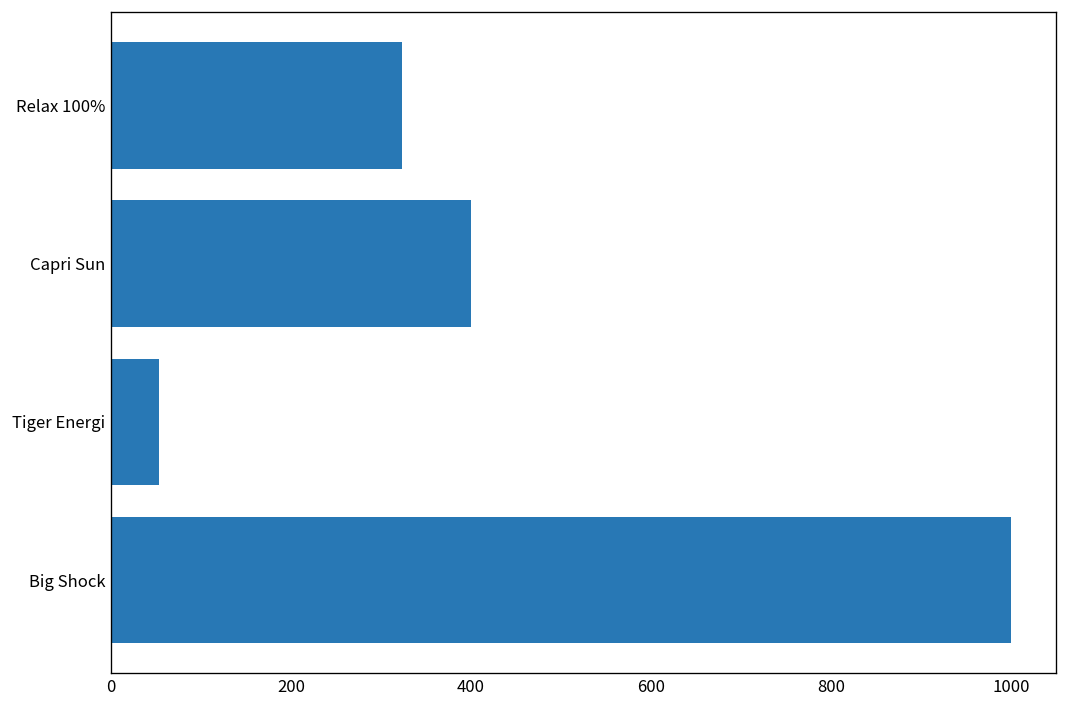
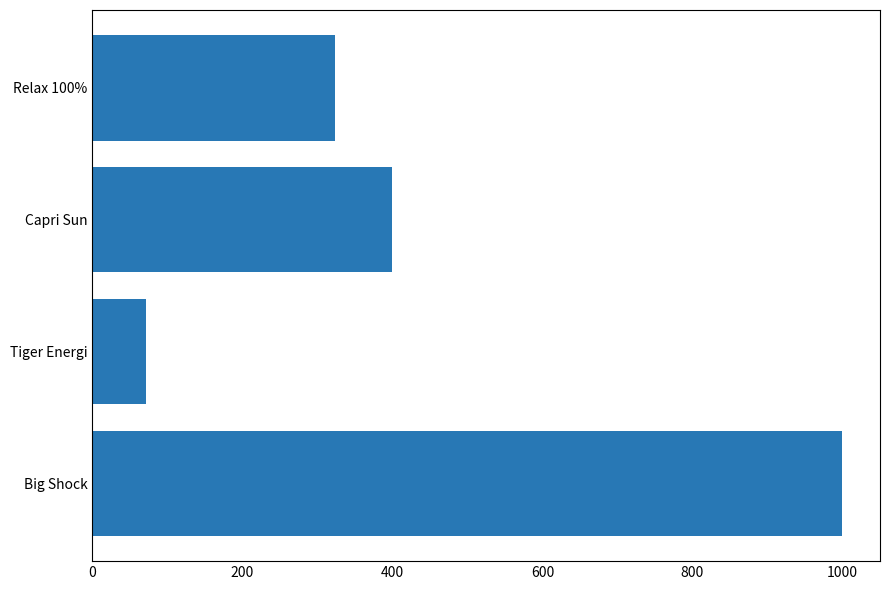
Tiger Energi: 50 -> 70
